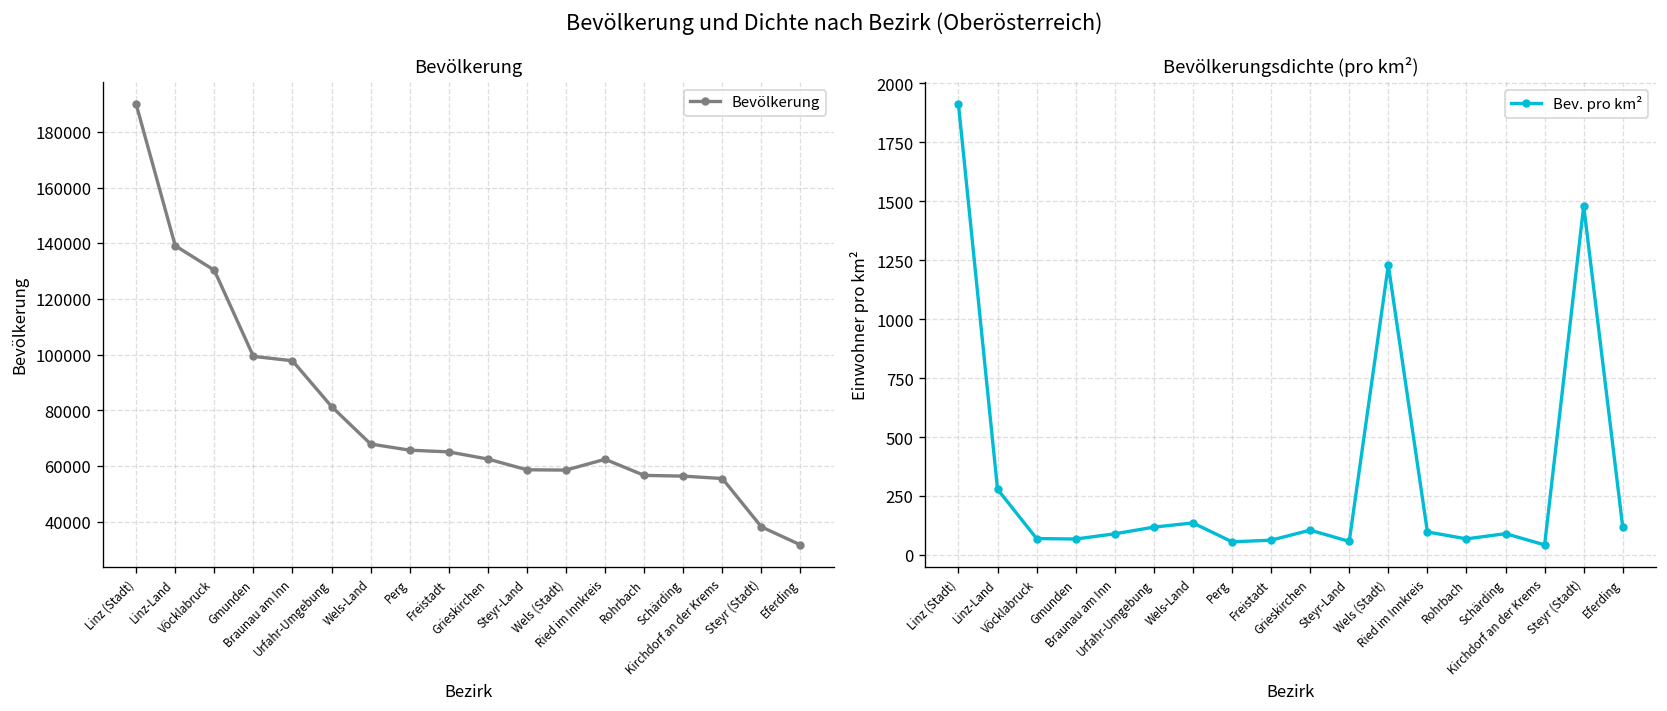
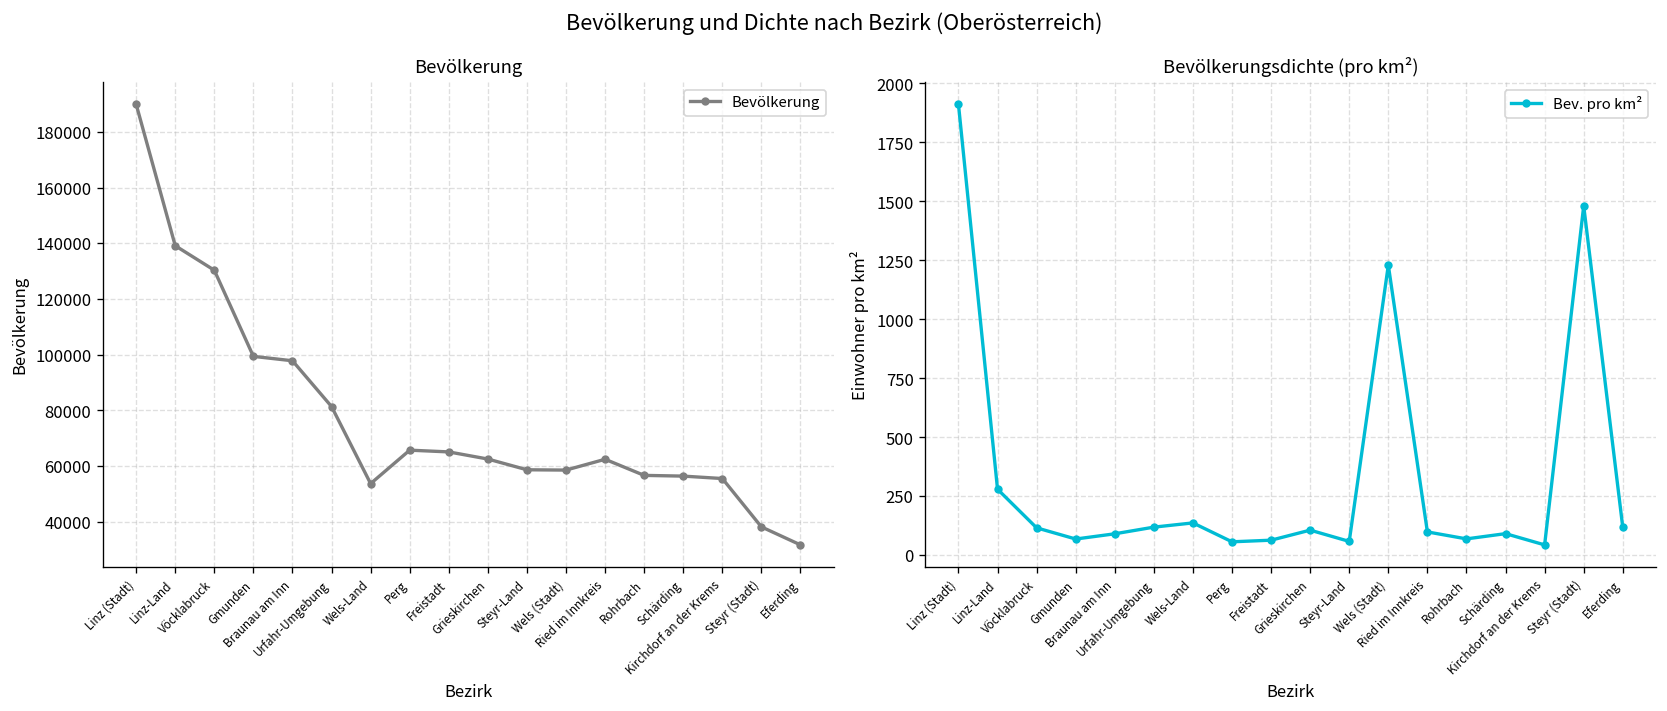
Bevölkerung, Wels-Land: 68000 -> 54000
Bevölkerungsdichte (pro km²), Vöcklabruck: 70 -> 120
